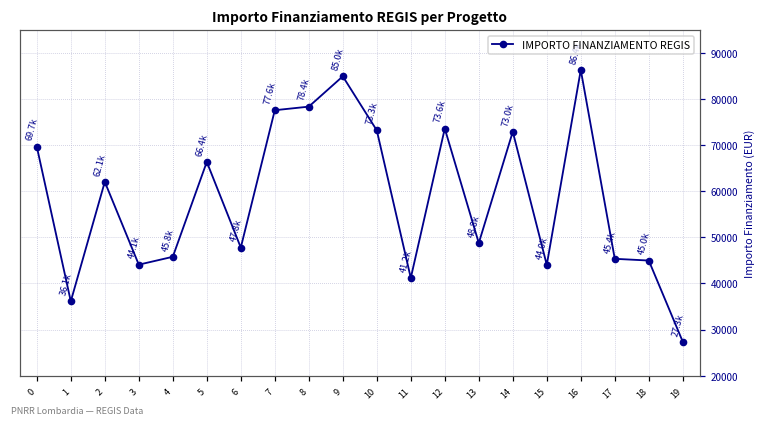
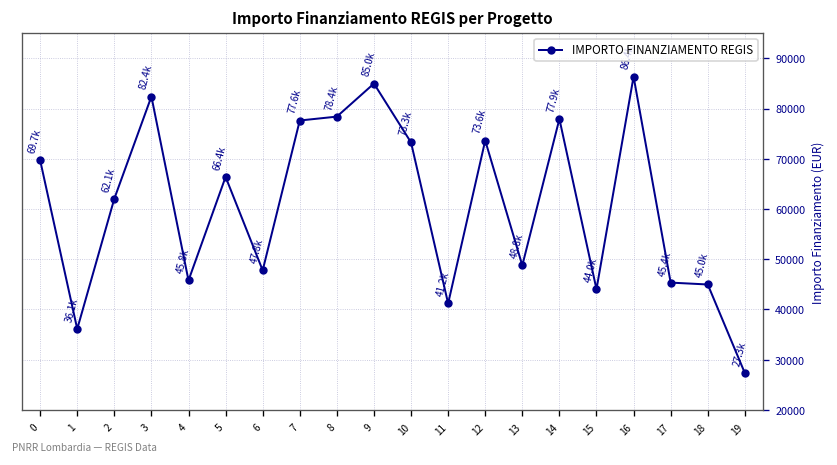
3: 44.1k -> 82.4k
14: 73.0k -> 77.9k
